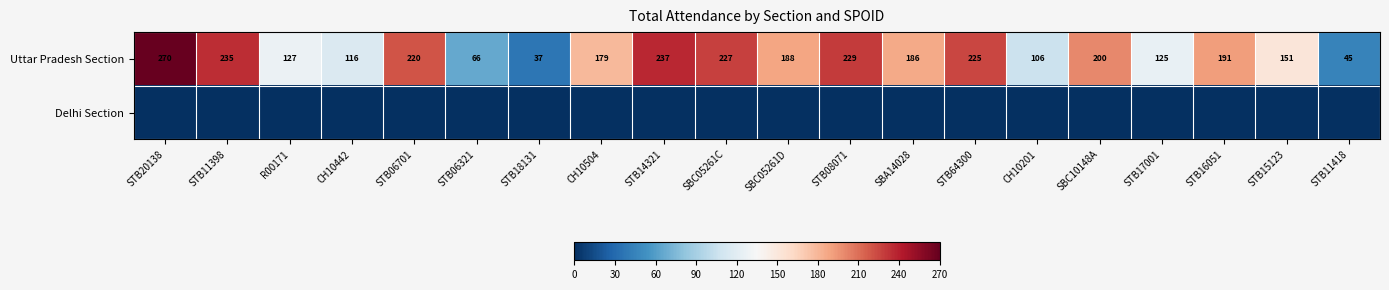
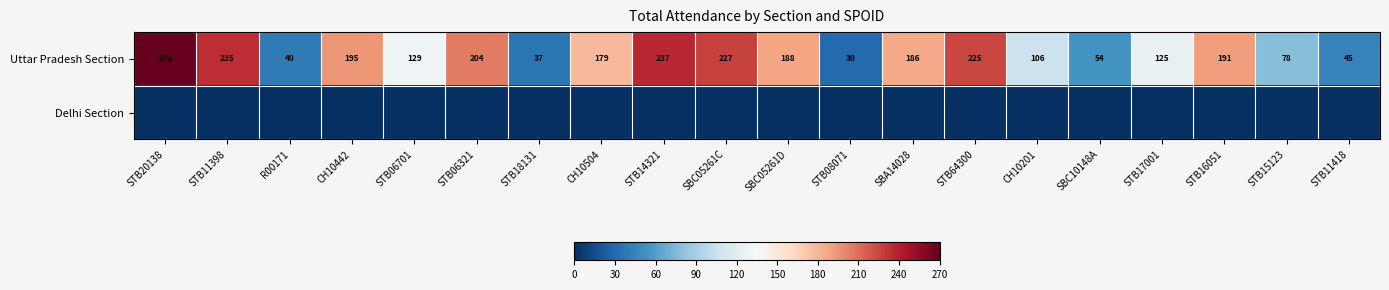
Uttar Pradesh Section, R00171: 127 -> 40
Uttar Pradesh Section, CH10442: 116 -> 195
Uttar Pradesh Section, STB06701: 220 -> 129
Uttar Pradesh Section, STB06321: 66 -> 204
Uttar Pradesh Section, STB08071: 229 -> 30
Uttar Pradesh Section, SBC10148A: 200 -> 54
Uttar Pradesh Section, STB15123: 151 -> 78
